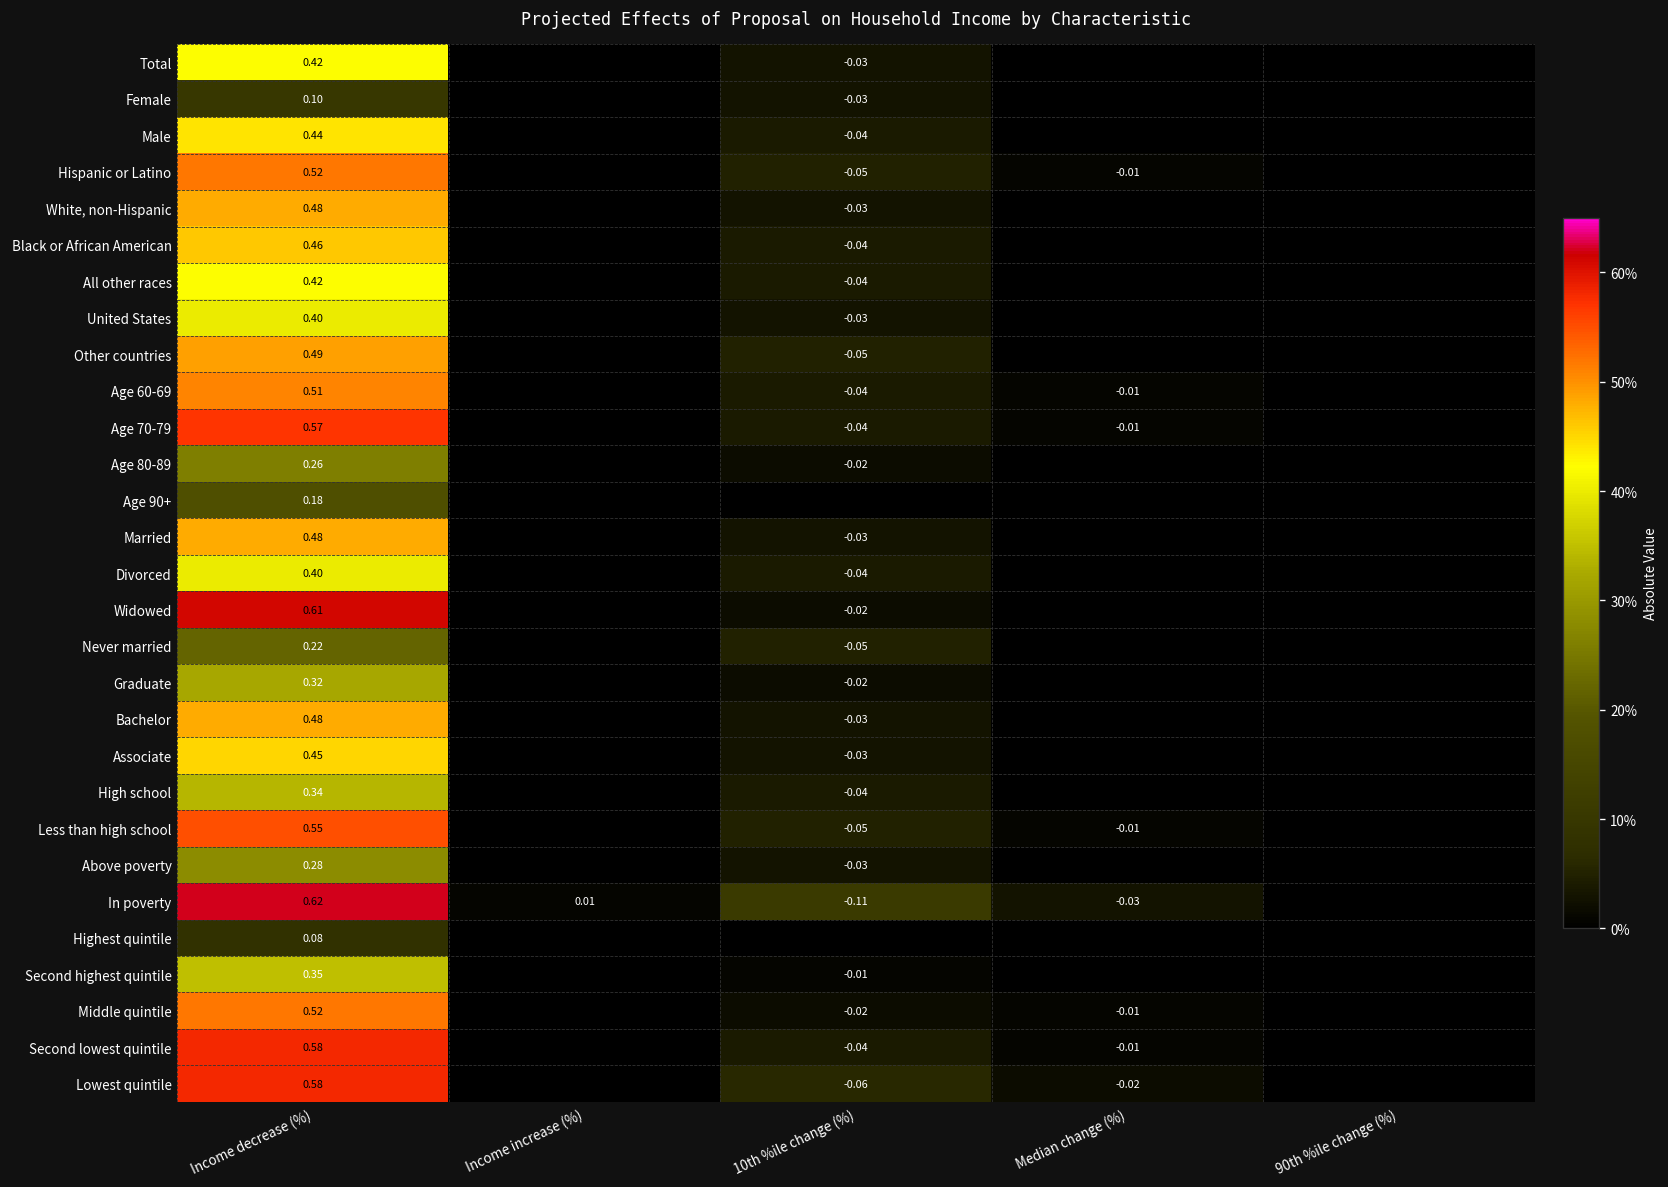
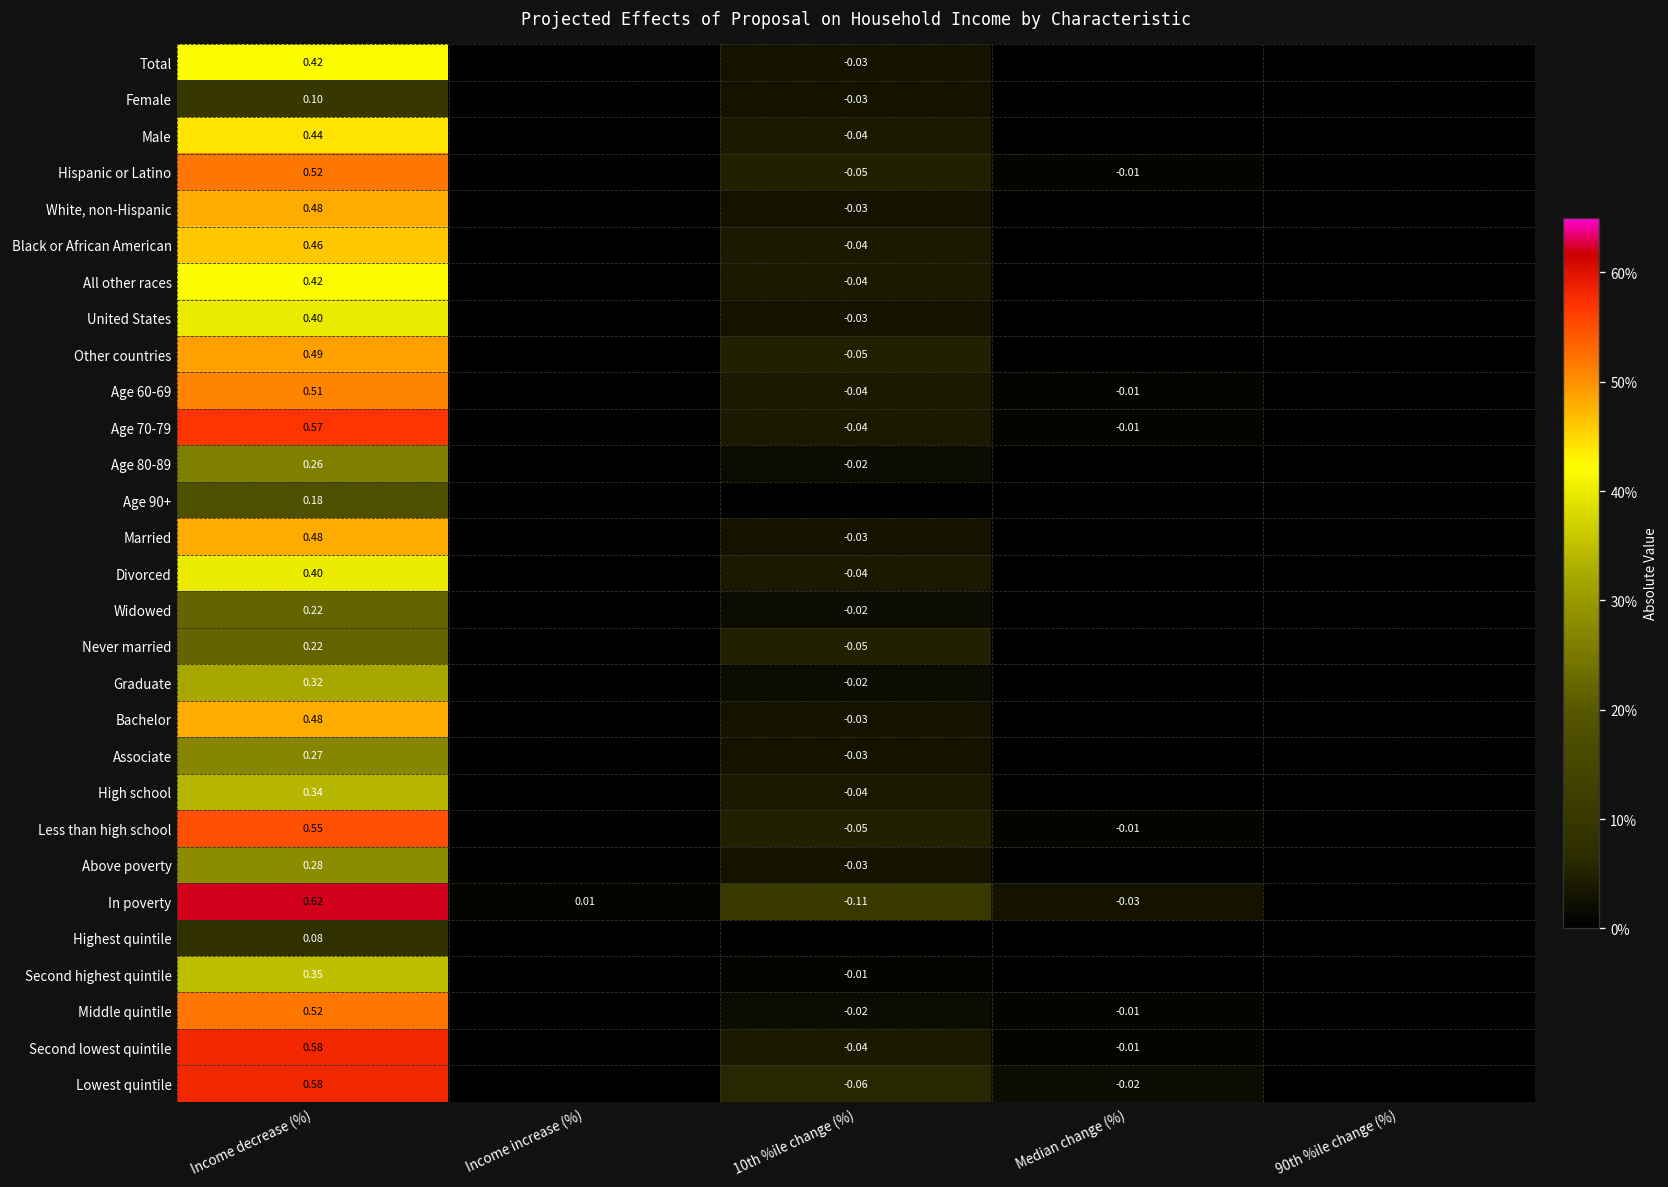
Widowed, Income decrease (%): 0.61 -> 0.22
Associate, Income decrease (%): 0.45 -> 0.27
